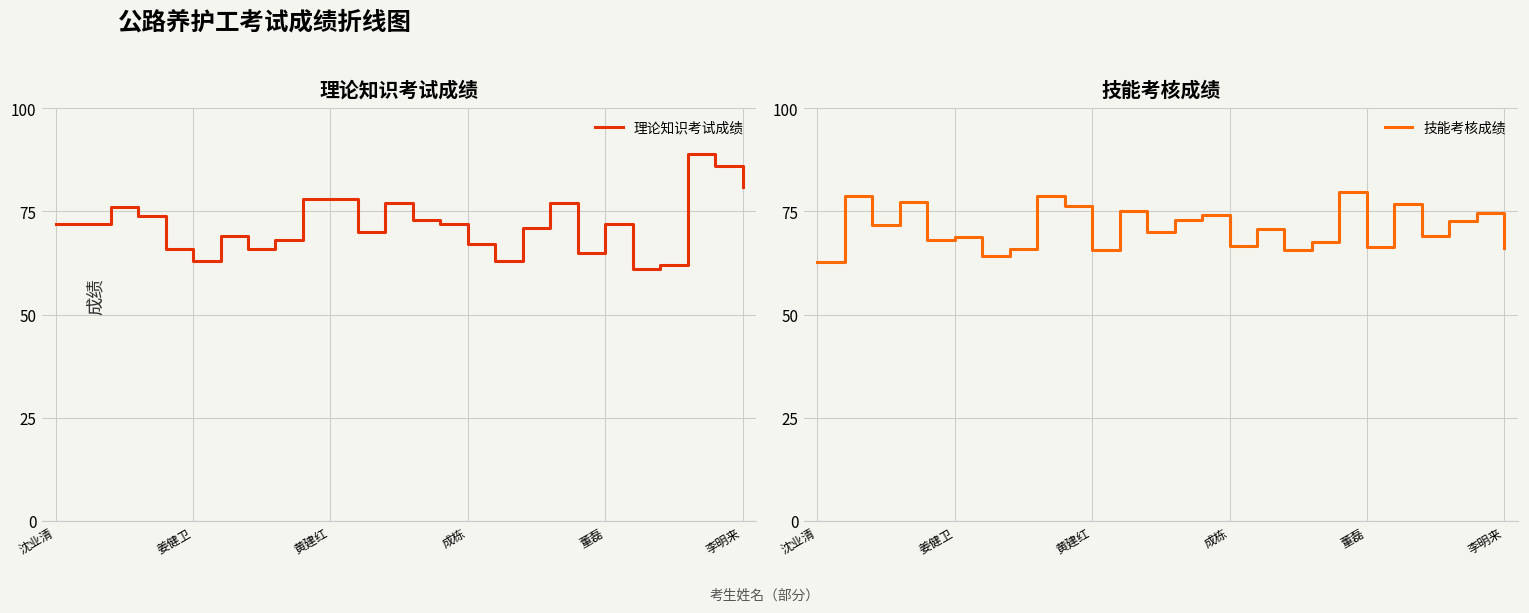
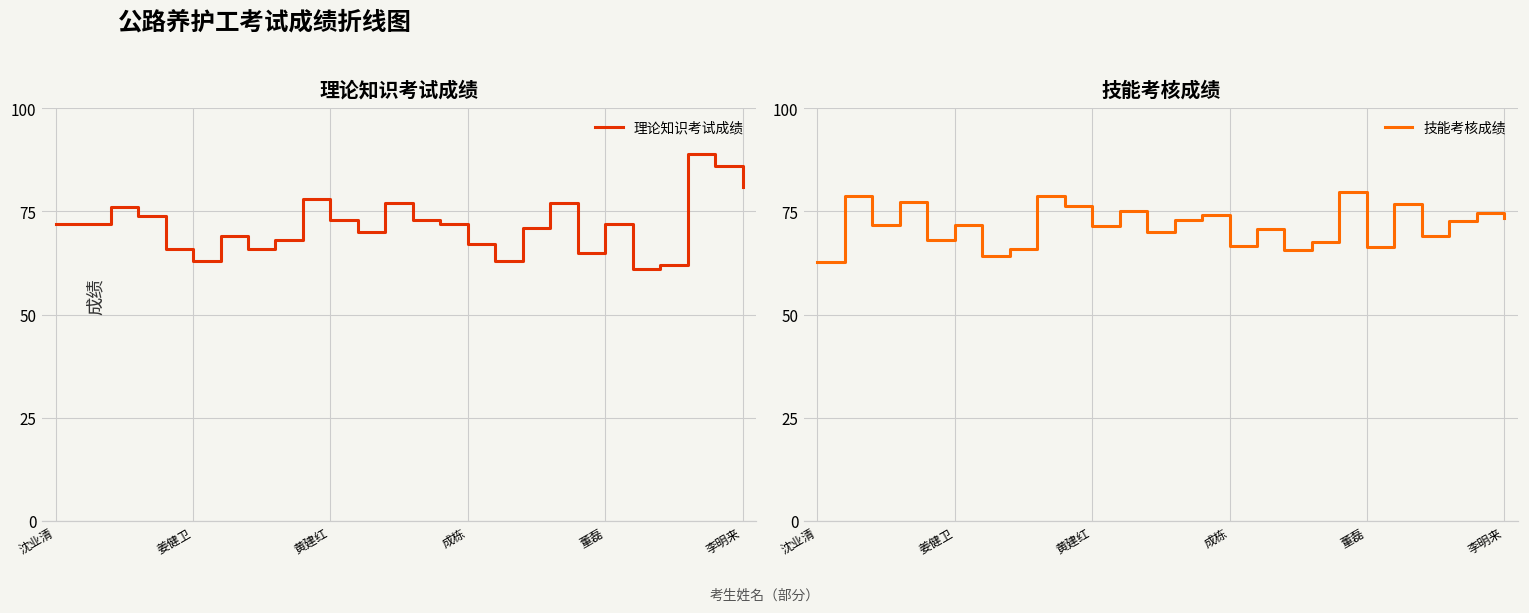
理论知识考试成绩, 黄建红: 78 -> 73
技能考核成绩, 姜健卫: 69 -> 72
技能考核成绩, 黄建红: 66 -> 71
技能考核成绩, 李明来: 66 -> 73
